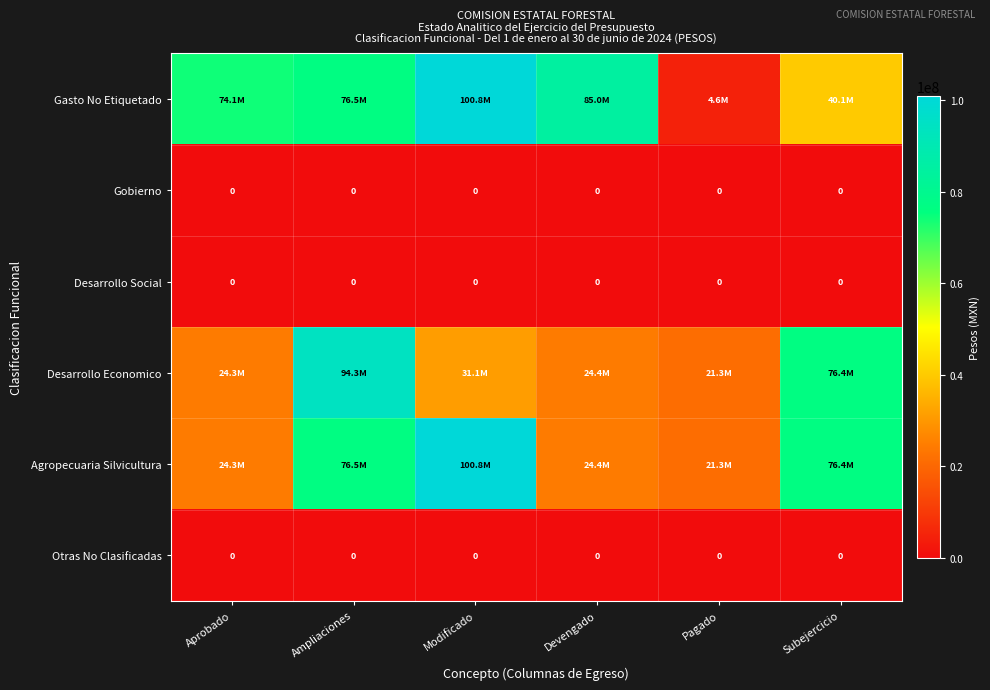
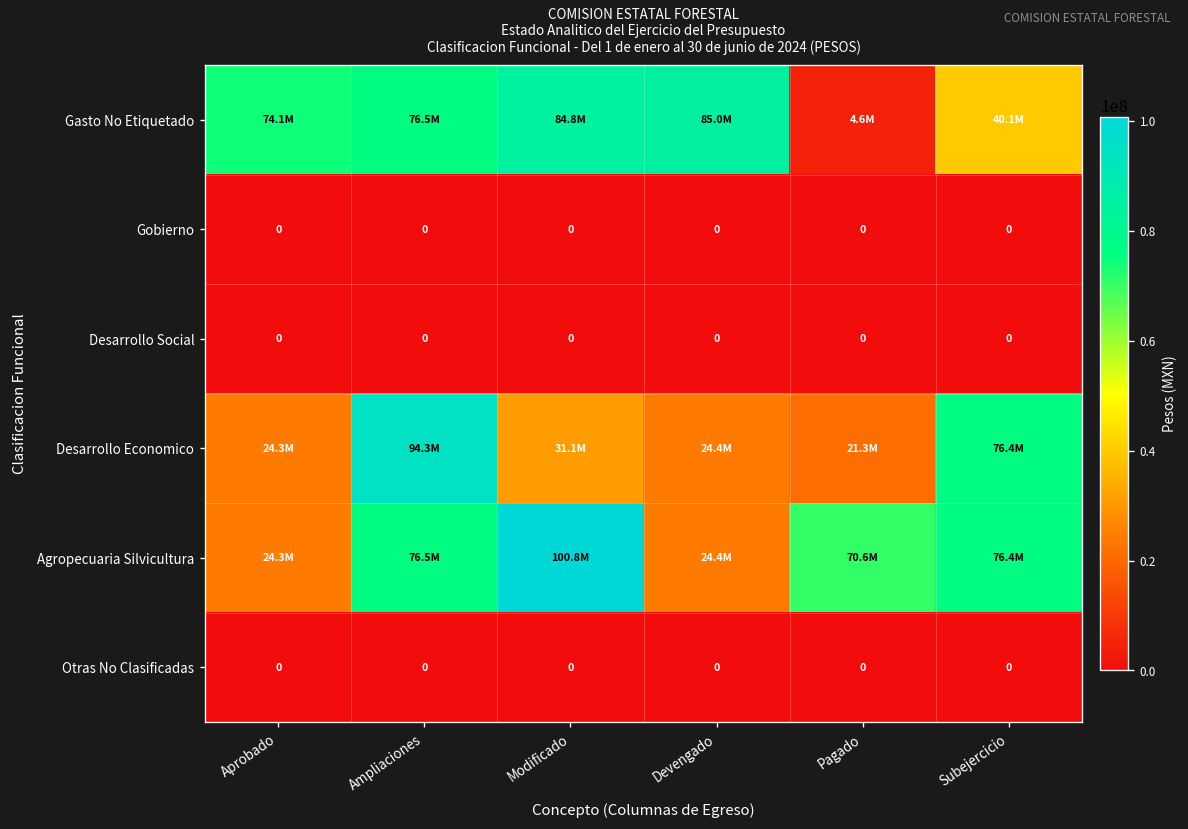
Gasto No Etiquetado, Modificado: 100.8M -> 84.8M
Agropecuaria Silvicultura, Pagado: 21.3M -> 70.6M
